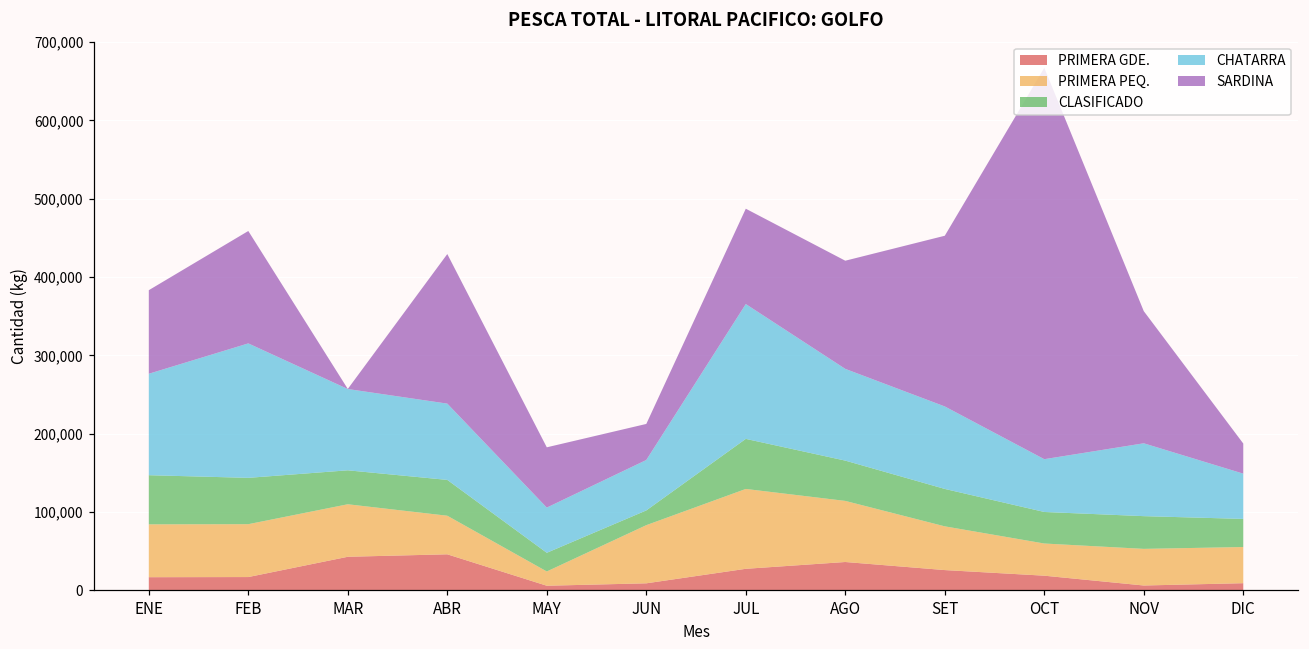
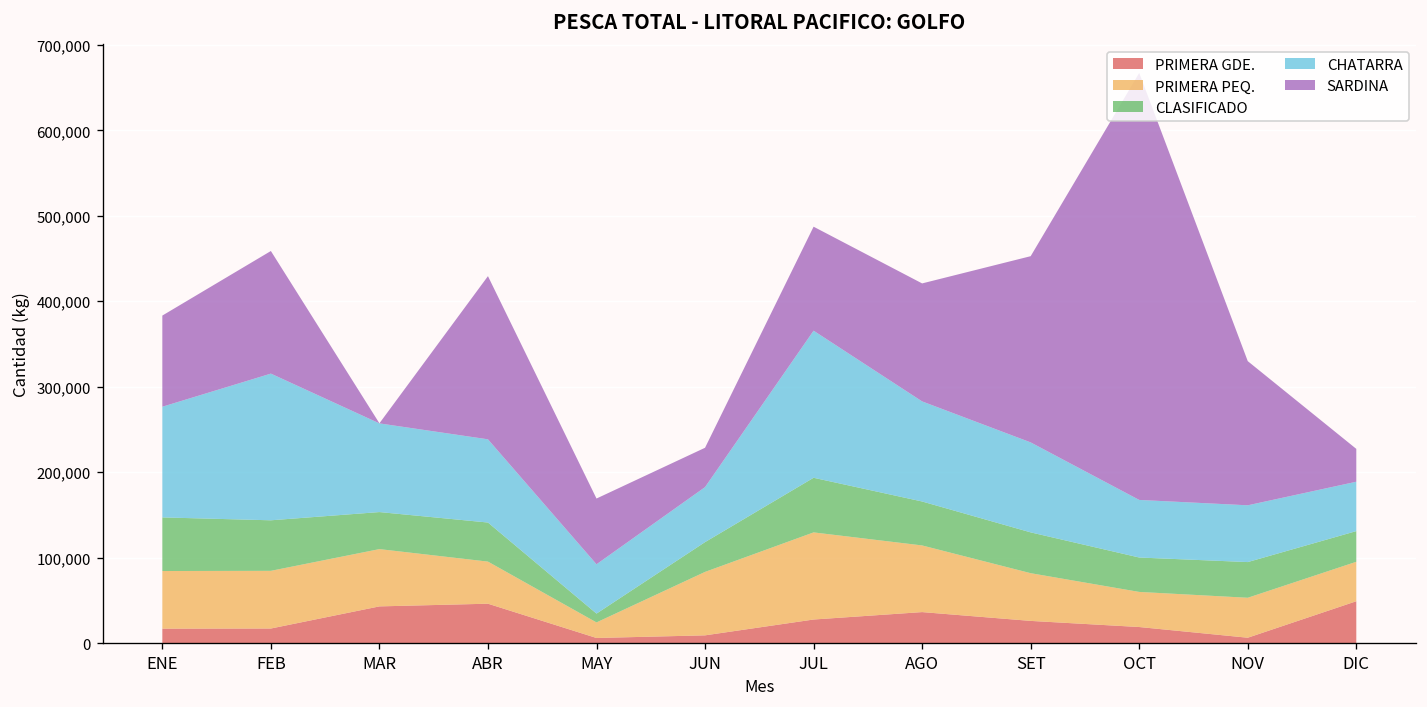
CLASIFICADO, MAY: 20,000 -> 10,000
CLASIFICADO, JUN: 20,000 -> 30,000
CHATARRA, NOV: 90,000 -> 70,000
PRIMERA GDE., DIC: 10,000 -> 50,000
